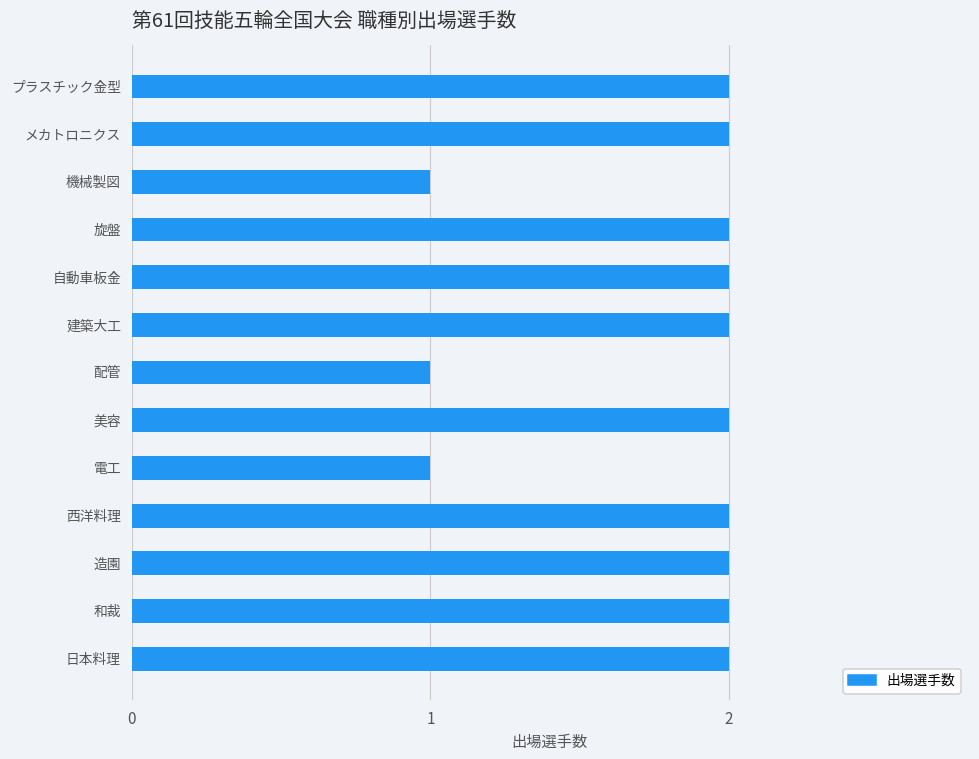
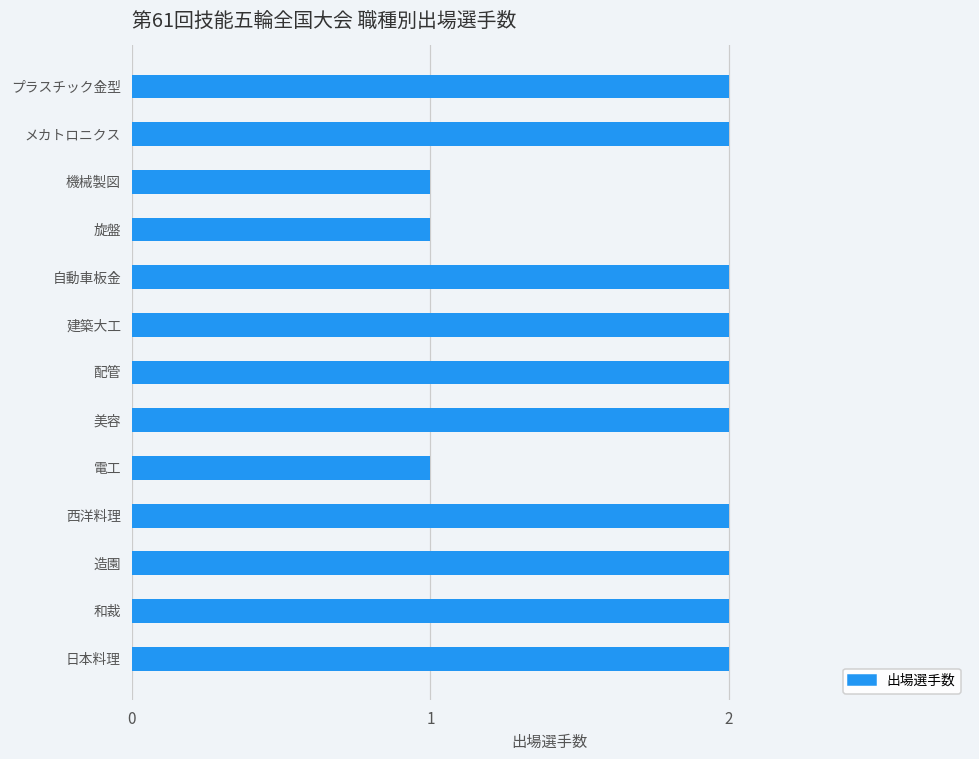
旋盤: 2 -> 1
配管: 1 -> 2
